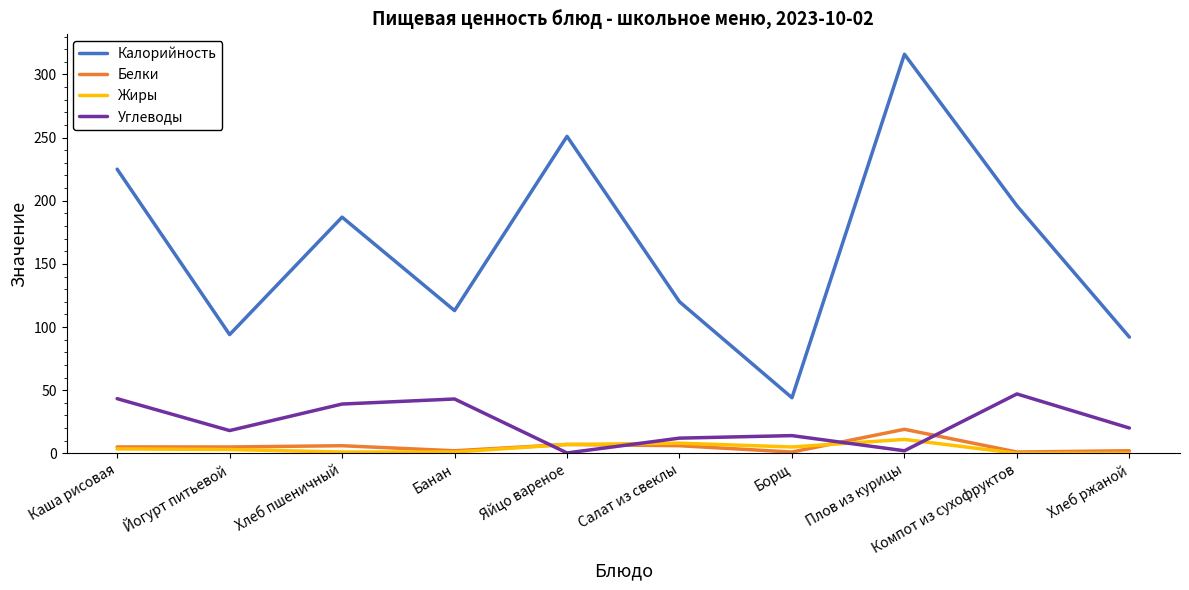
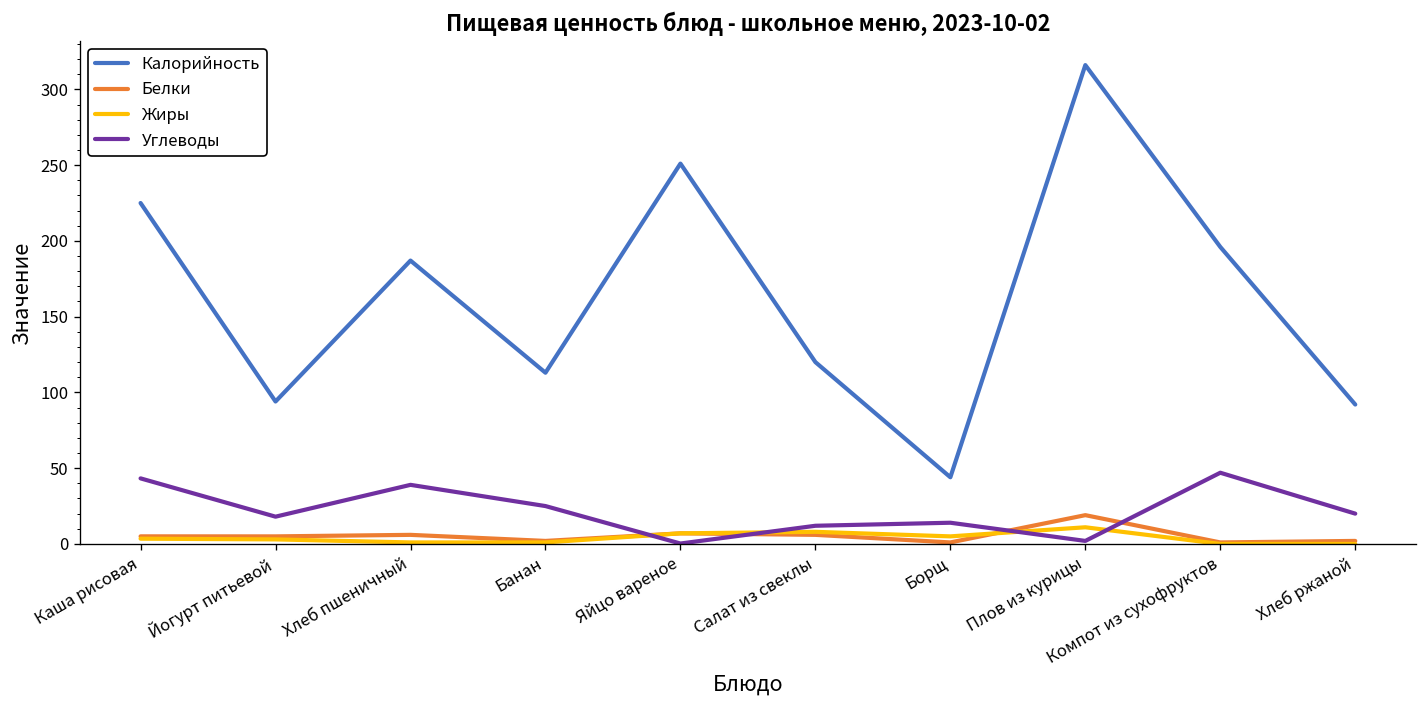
Углеводы, Банан: 43 -> 25
